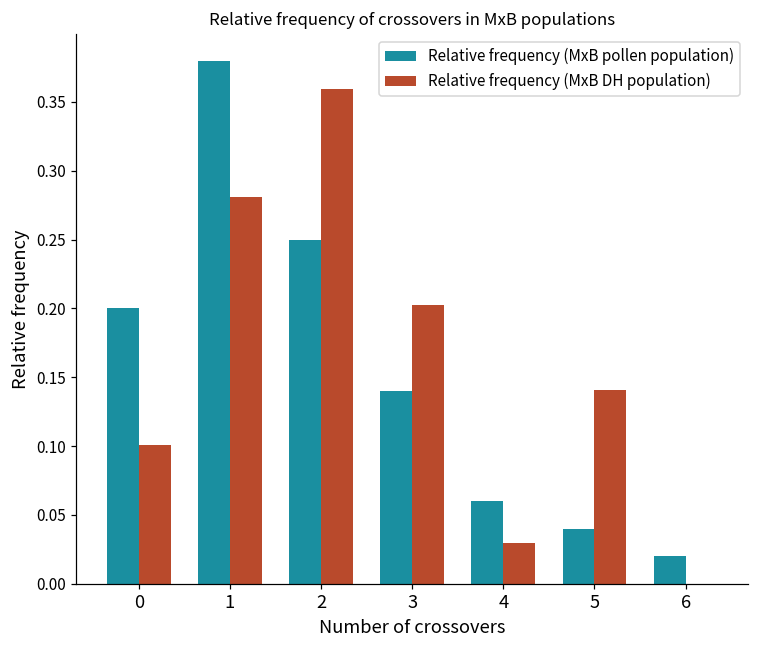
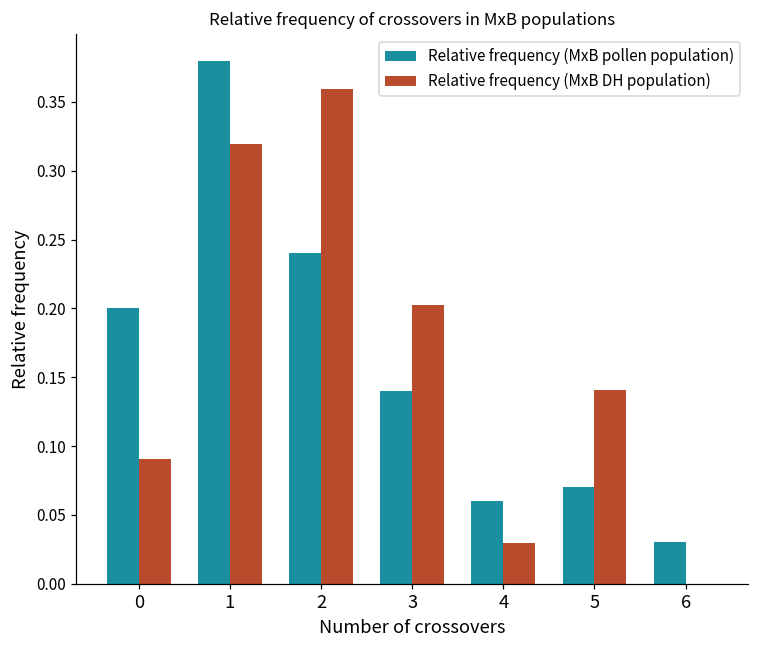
Relative frequency (MxB DH population), 0: 0.101 -> 0.091
Relative frequency (MxB DH population), 1: 0.281 -> 0.319
Relative frequency (MxB pollen population), 2: 0.25 -> 0.24
Relative frequency (MxB pollen population), 5: 0.04 -> 0.07
Relative frequency (MxB pollen population), 6: 0.02 -> 0.03
